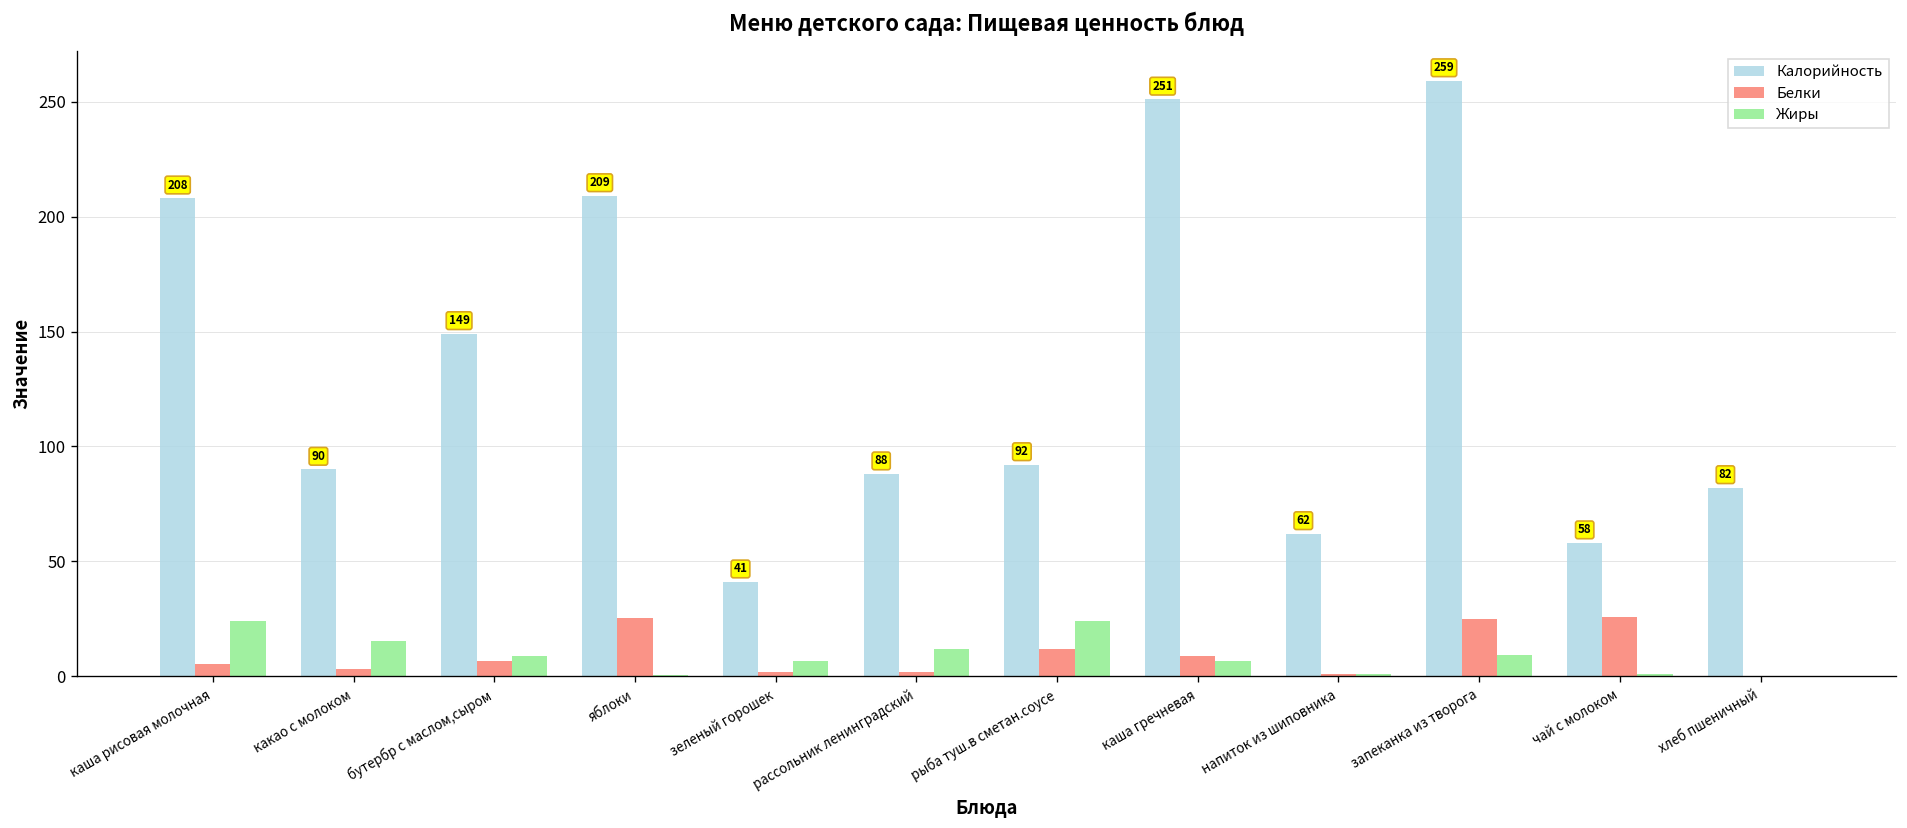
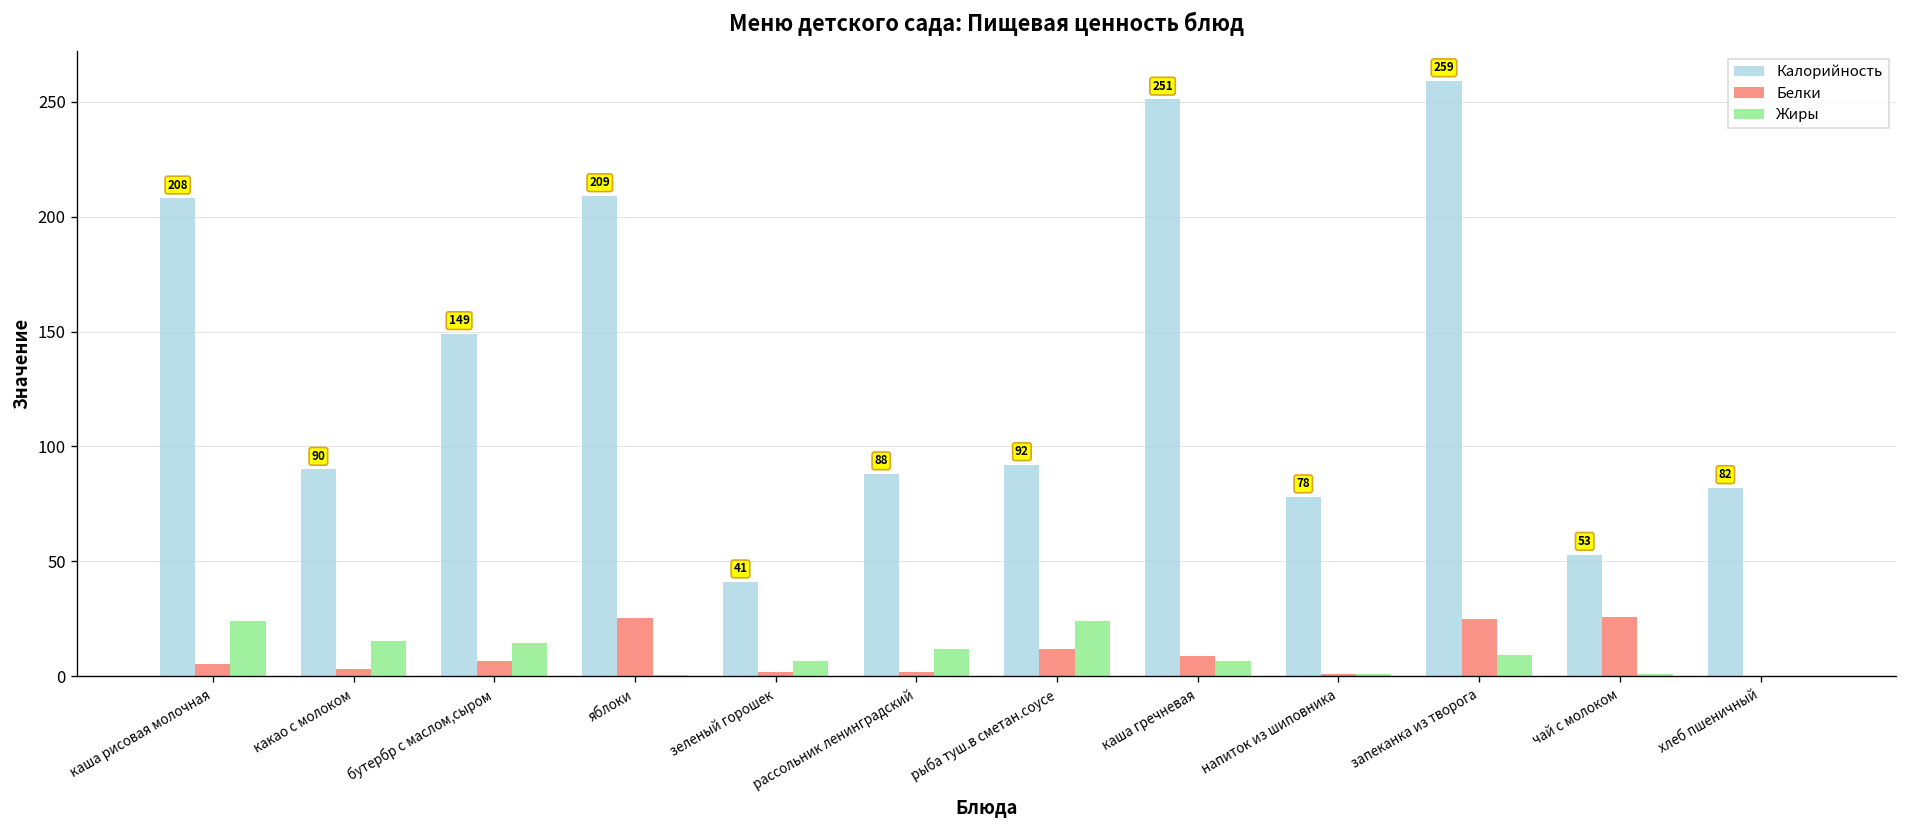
Жиры, бутербр с маслом,сыром: 9 -> 14
Калорийность, напиток из шиповника: 62 -> 78
Калорийность, чай с молоком: 58 -> 53
